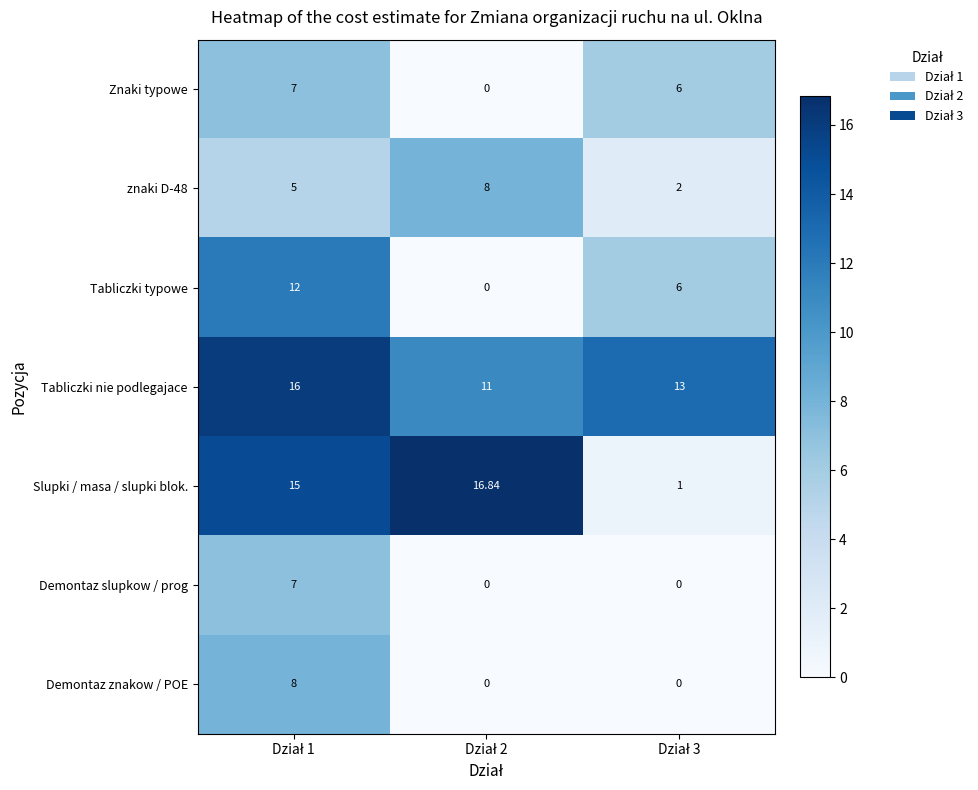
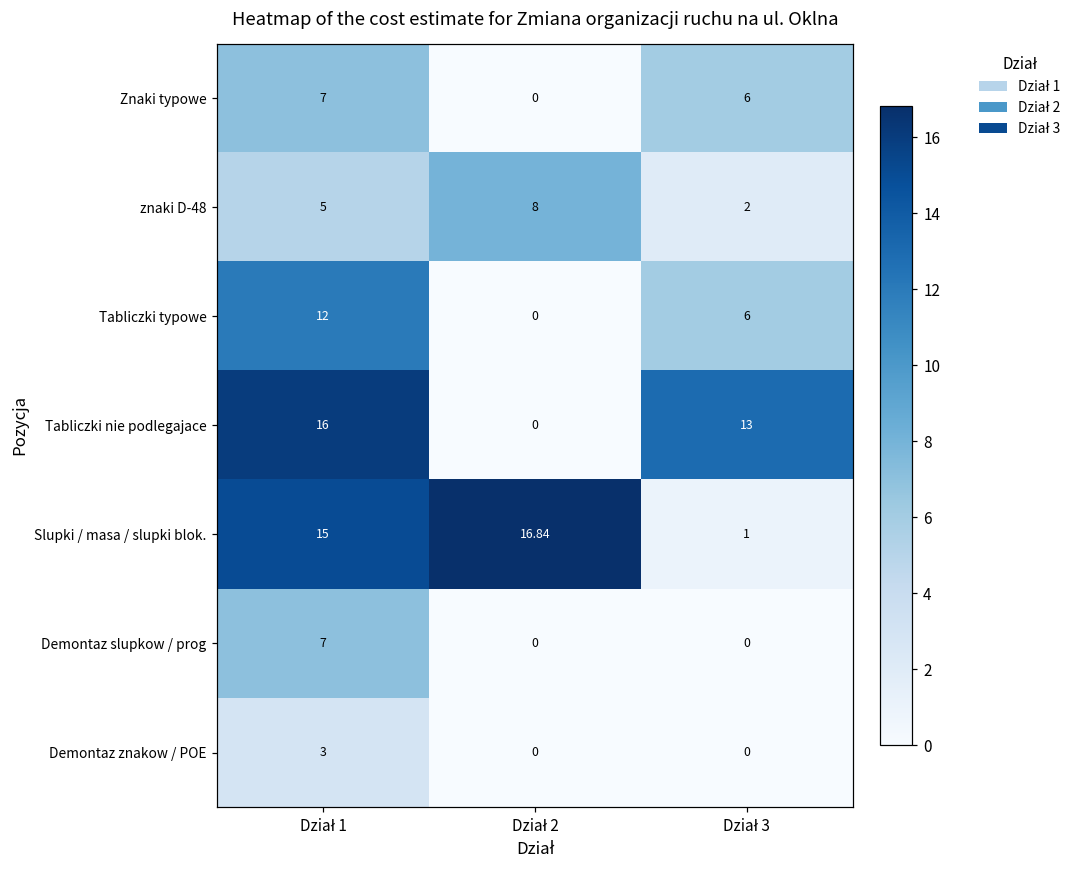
Tabliczki nie podlegajace, Dział 2: 11 -> 0
Demontaz znakow / POE, Dział 1: 8 -> 3
